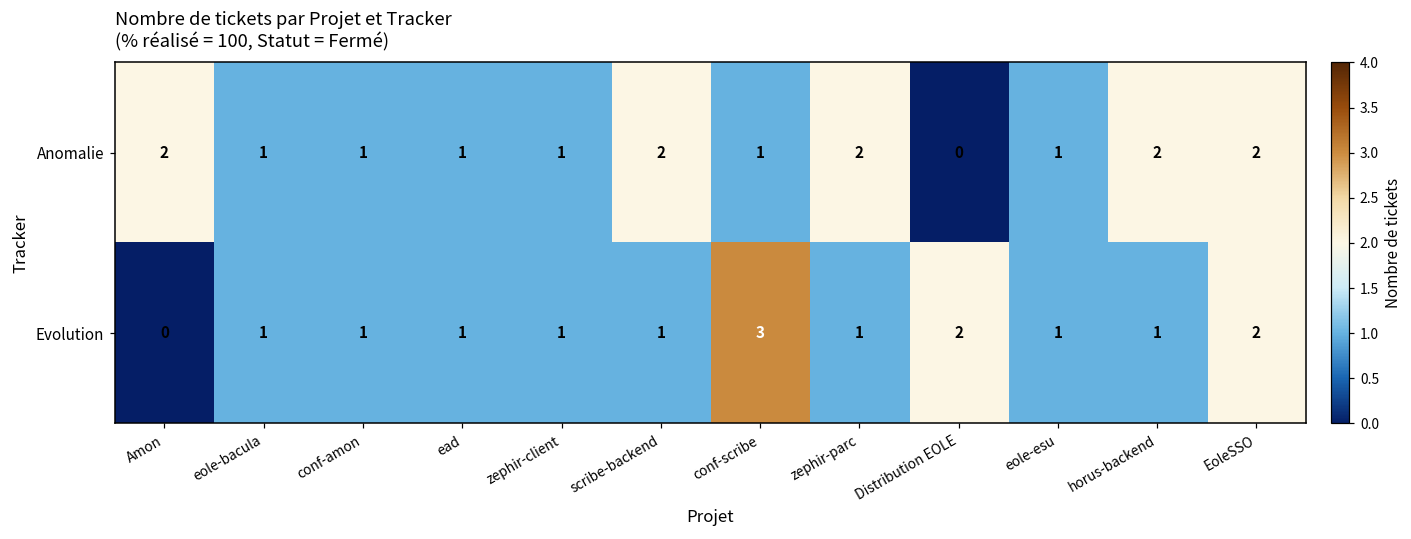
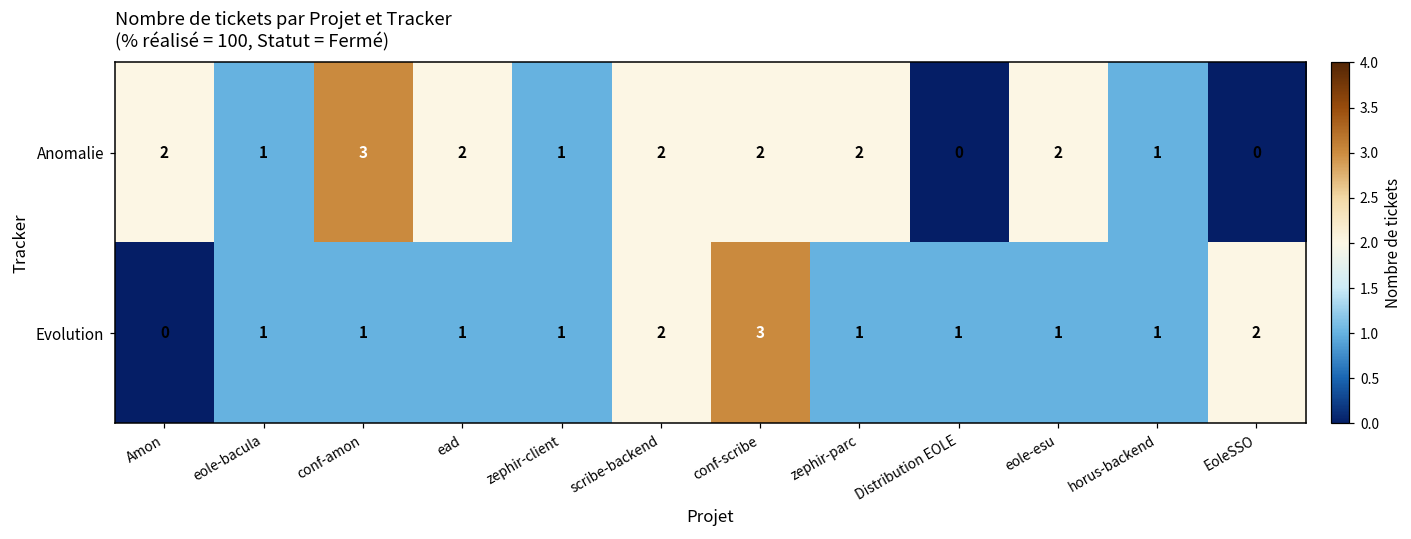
Anomalie, conf-amon: 1 -> 3
Anomalie, ead: 1 -> 2
Anomalie, conf-scribe: 1 -> 2
Anomalie, eole-esu: 1 -> 2
Anomalie, horus-backend: 2 -> 1
Anomalie, EoleSSO: 2 -> 0
Evolution, scribe-backend: 1 -> 2
Evolution, Distribution EOLE: 2 -> 1
